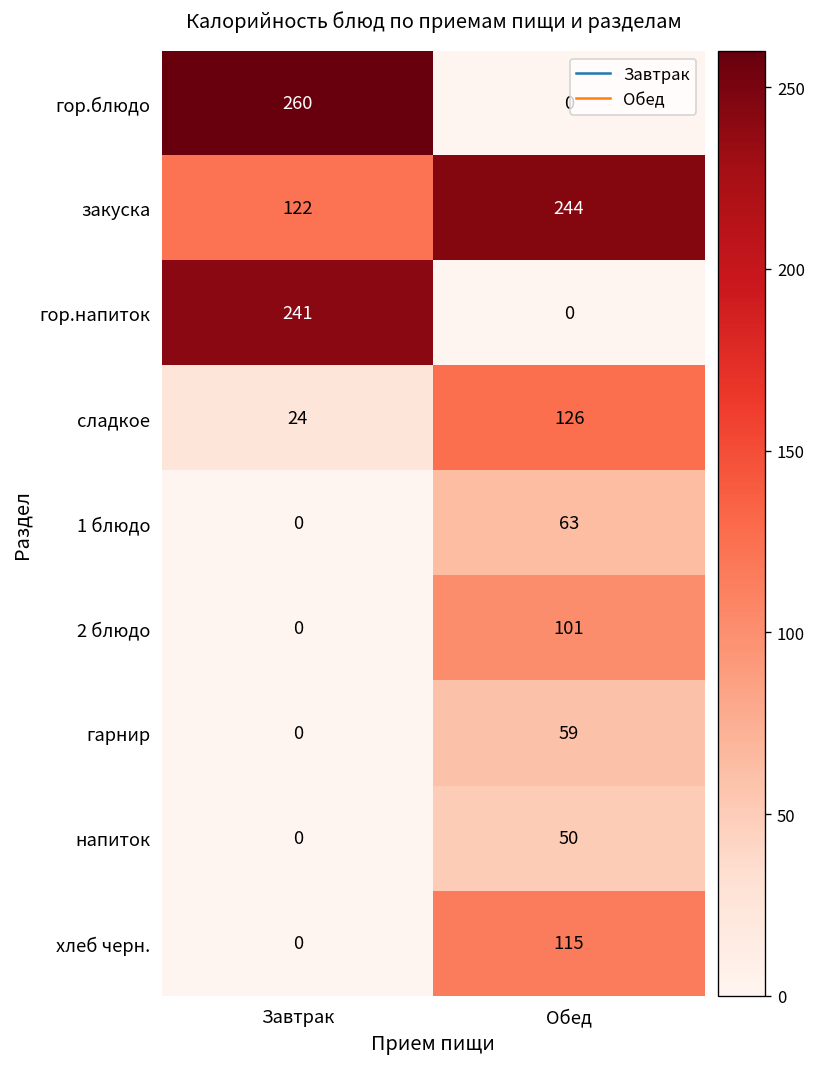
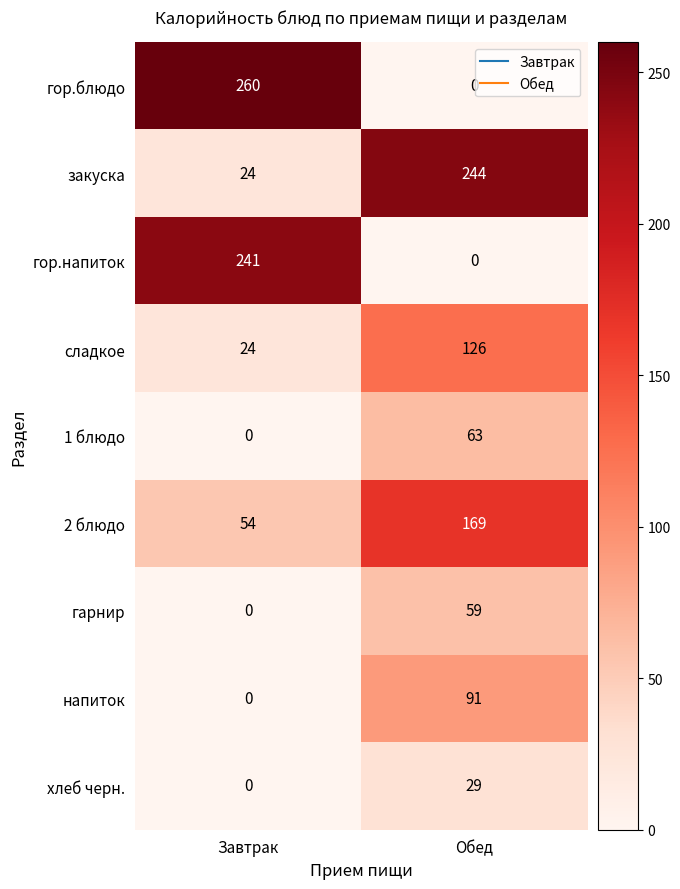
закуска, Завтрак: 122 -> 24
2 блюдо, Завтрак: 0 -> 54
2 блюдо, Обед: 101 -> 169
напиток, Обед: 50 -> 91
хлеб черн., Обед: 115 -> 29
